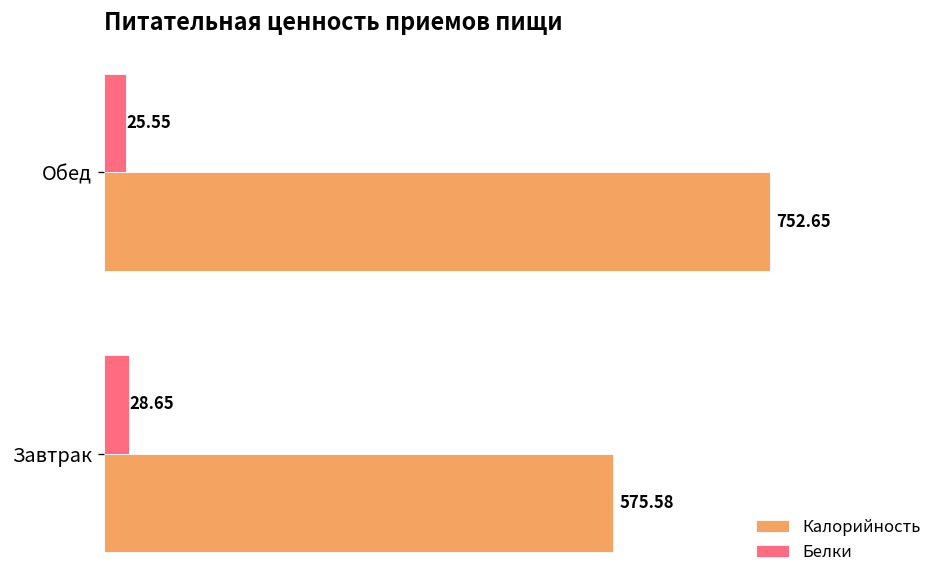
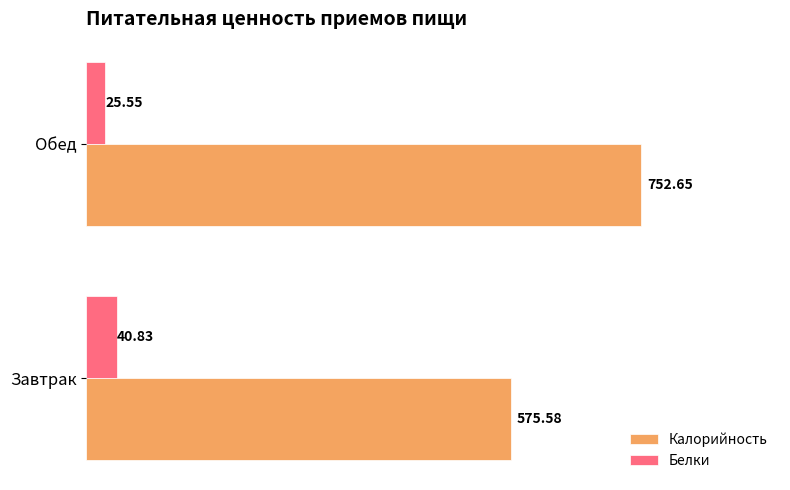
Белки, Завтрак: 28.65 -> 40.83
